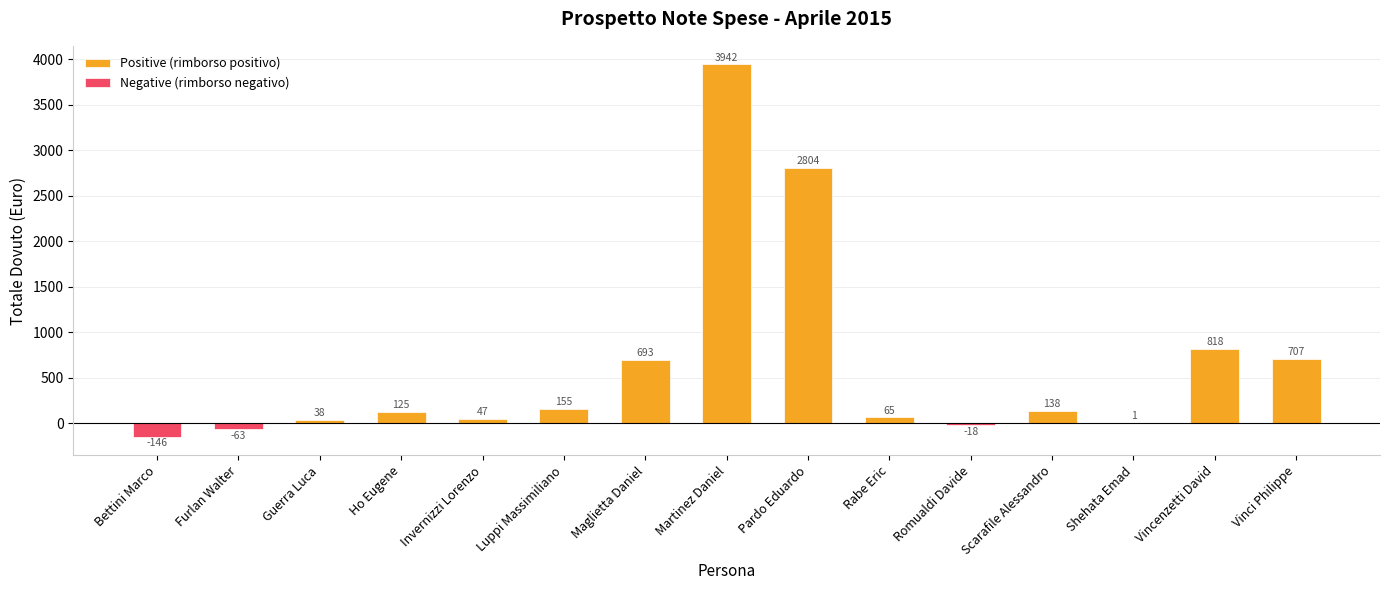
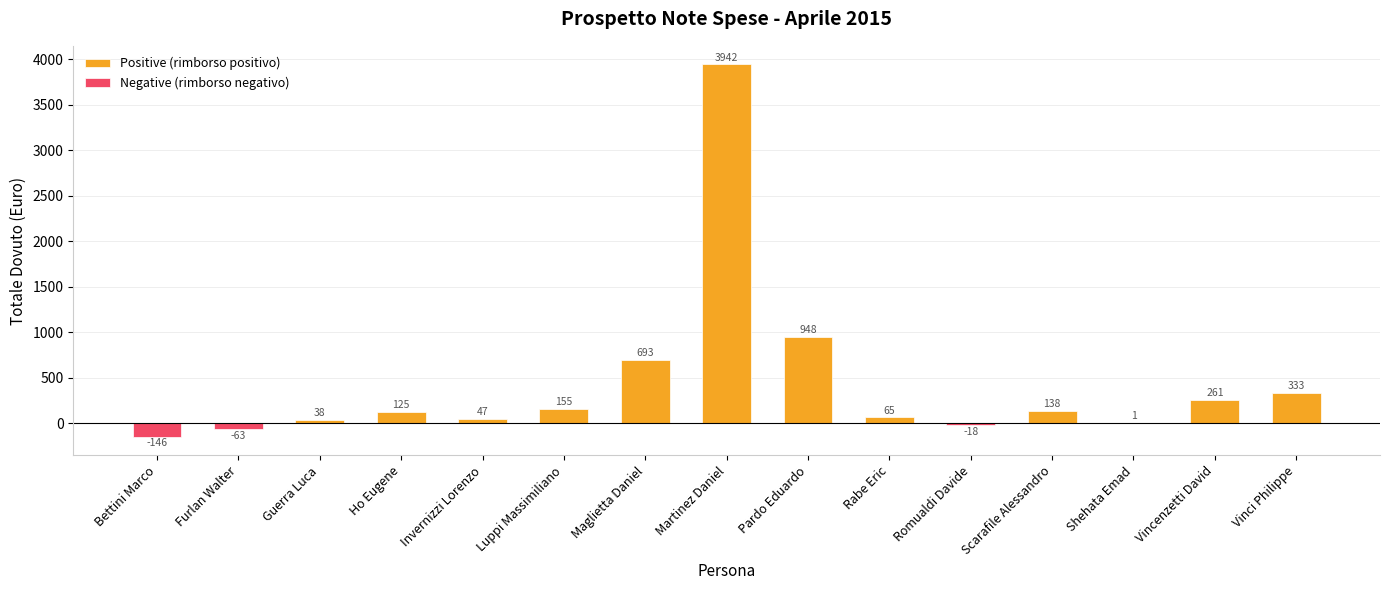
Positive (rimborso positivo), Pardo Eduardo: 2804 -> 948
Positive (rimborso positivo), Vincenzetti David: 818 -> 261
Positive (rimborso positivo), Vinci Philippe: 707 -> 333
